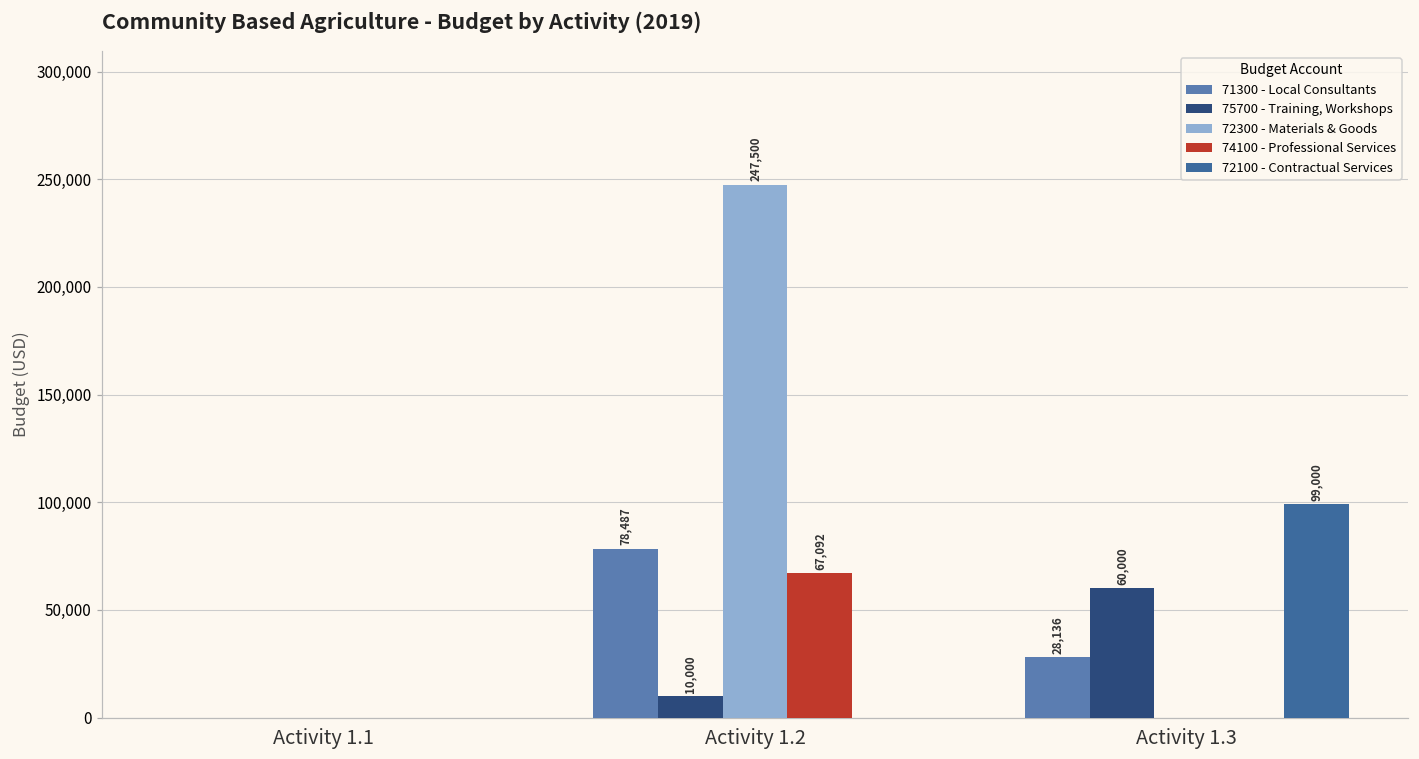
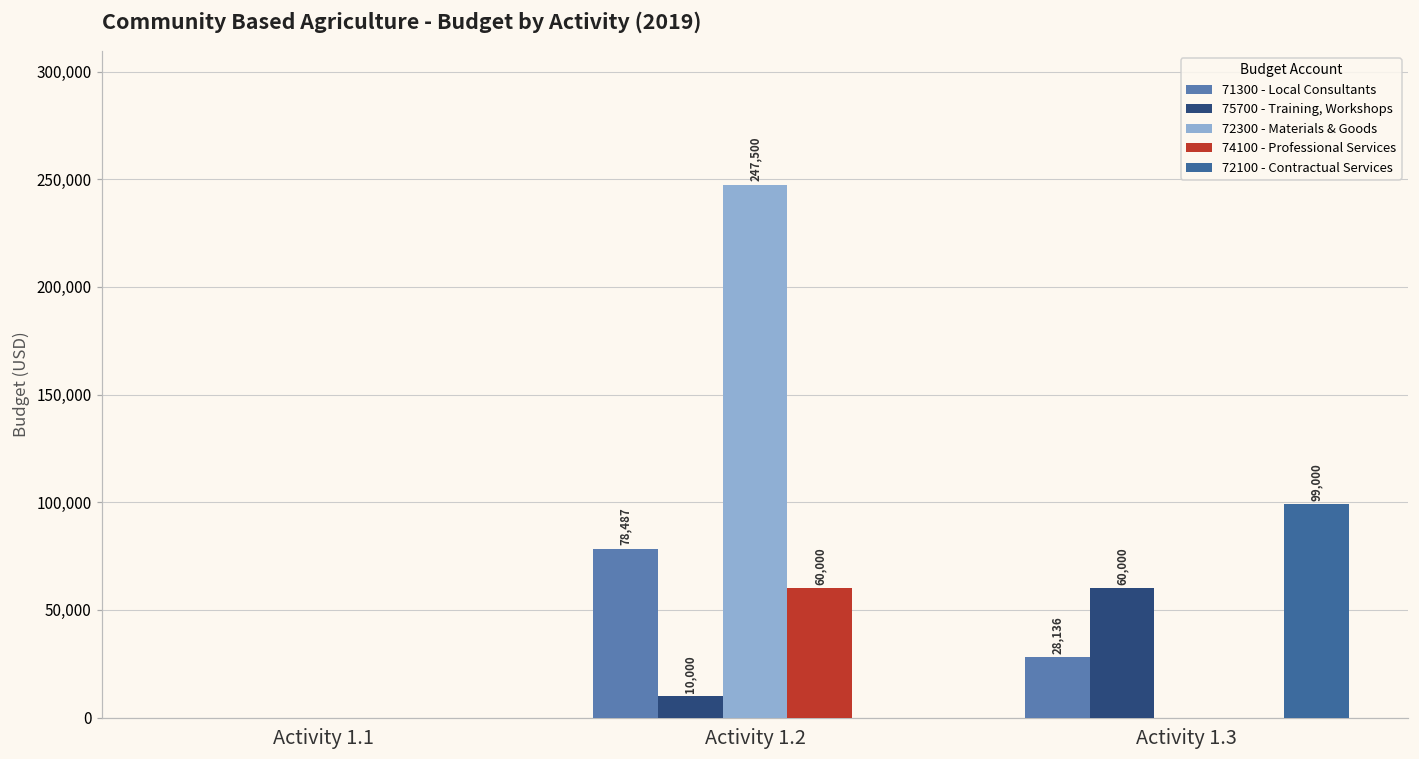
74100 - Professional Services, Activity 1.2: 67,092 -> 60,000
